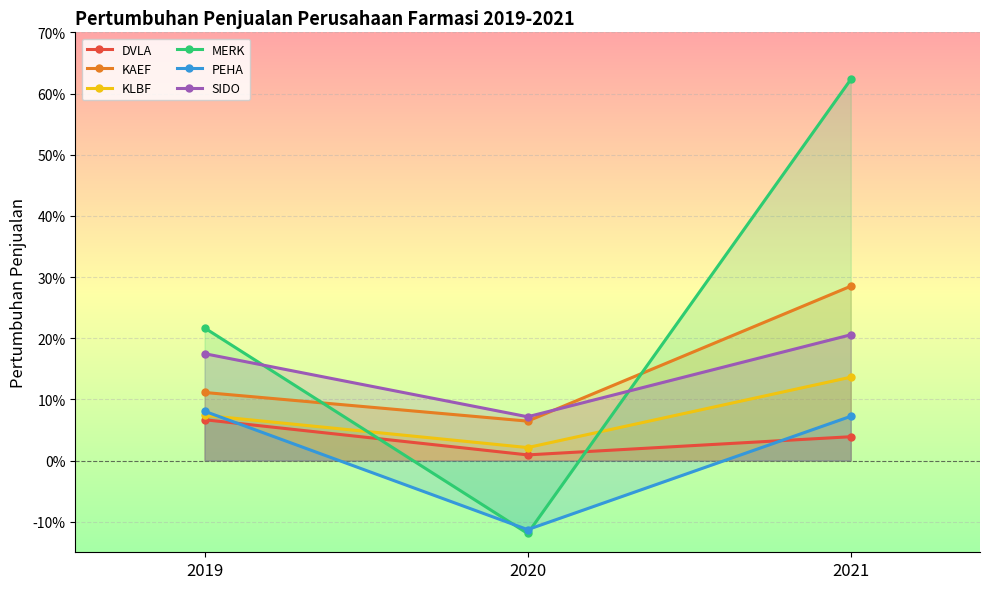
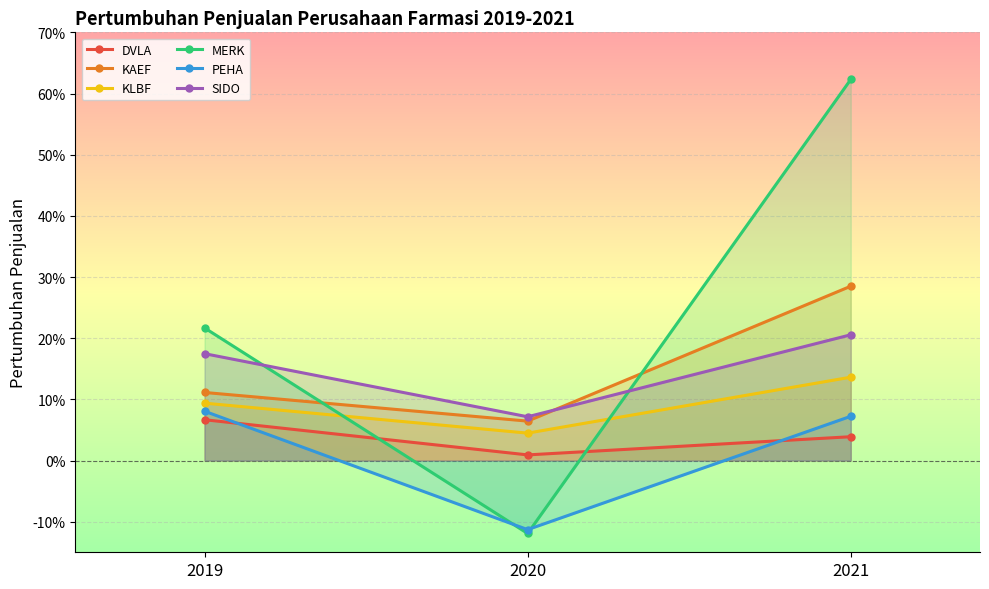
KLBF, 2019: 7% -> 9%
KLBF, 2020: 2% -> 4%
